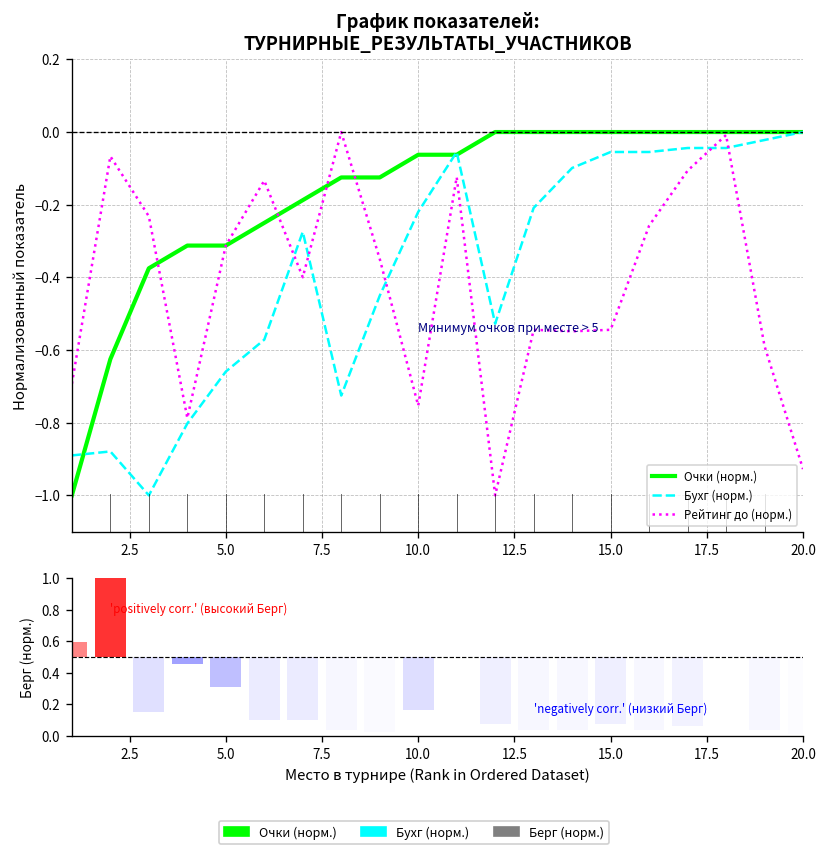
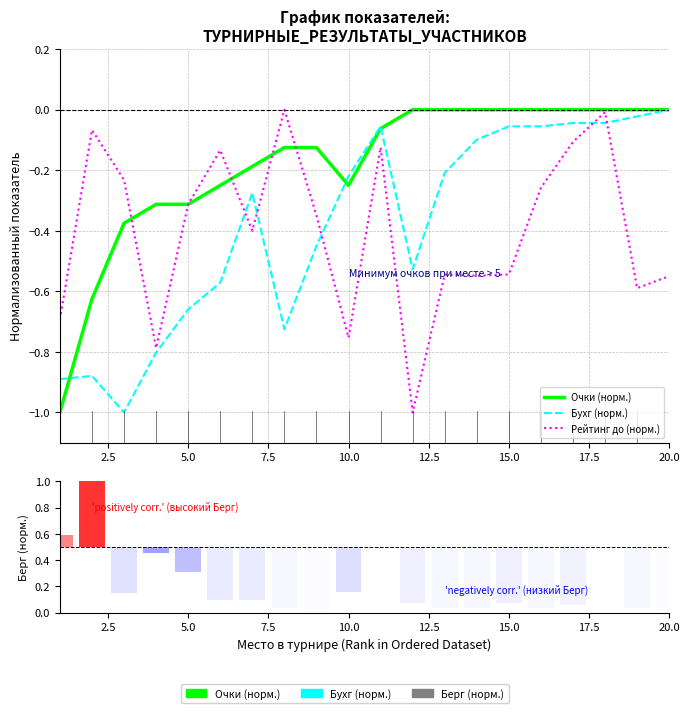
График показателей: ТУРНИРНЫЕ_РЕЗУЛЬТАТЫ_УЧАСТНИКОВ, Очки (норм.), 10.0: -0.06 -> -0.25
График показателей: ТУРНИРНЫЕ_РЕЗУЛЬТАТЫ_УЧАСТНИКОВ, Рейтинг до (норм.), 20.0: -0.93 -> -0.55
